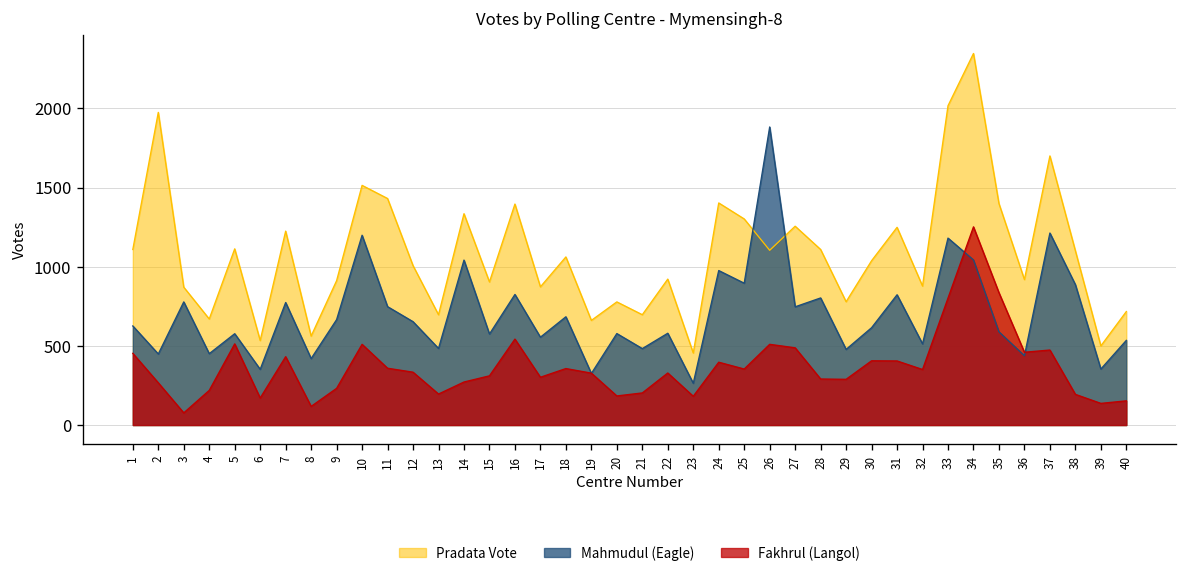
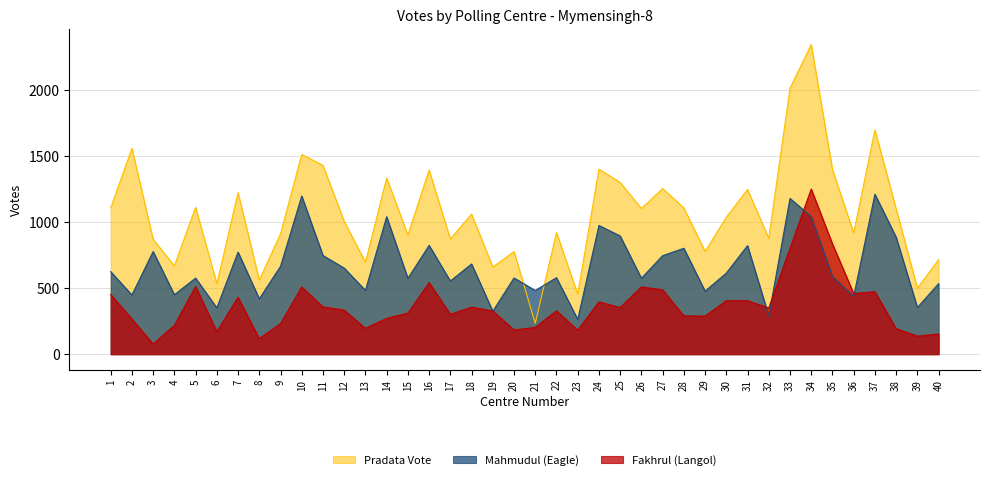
Pradata Vote, 2: 1980 -> 1560
Pradata Vote, 21: 700 -> 230
Mahmudul (Eagle), 26: 1880 -> 580
Mahmudul (Eagle), 32: 510 -> 290
